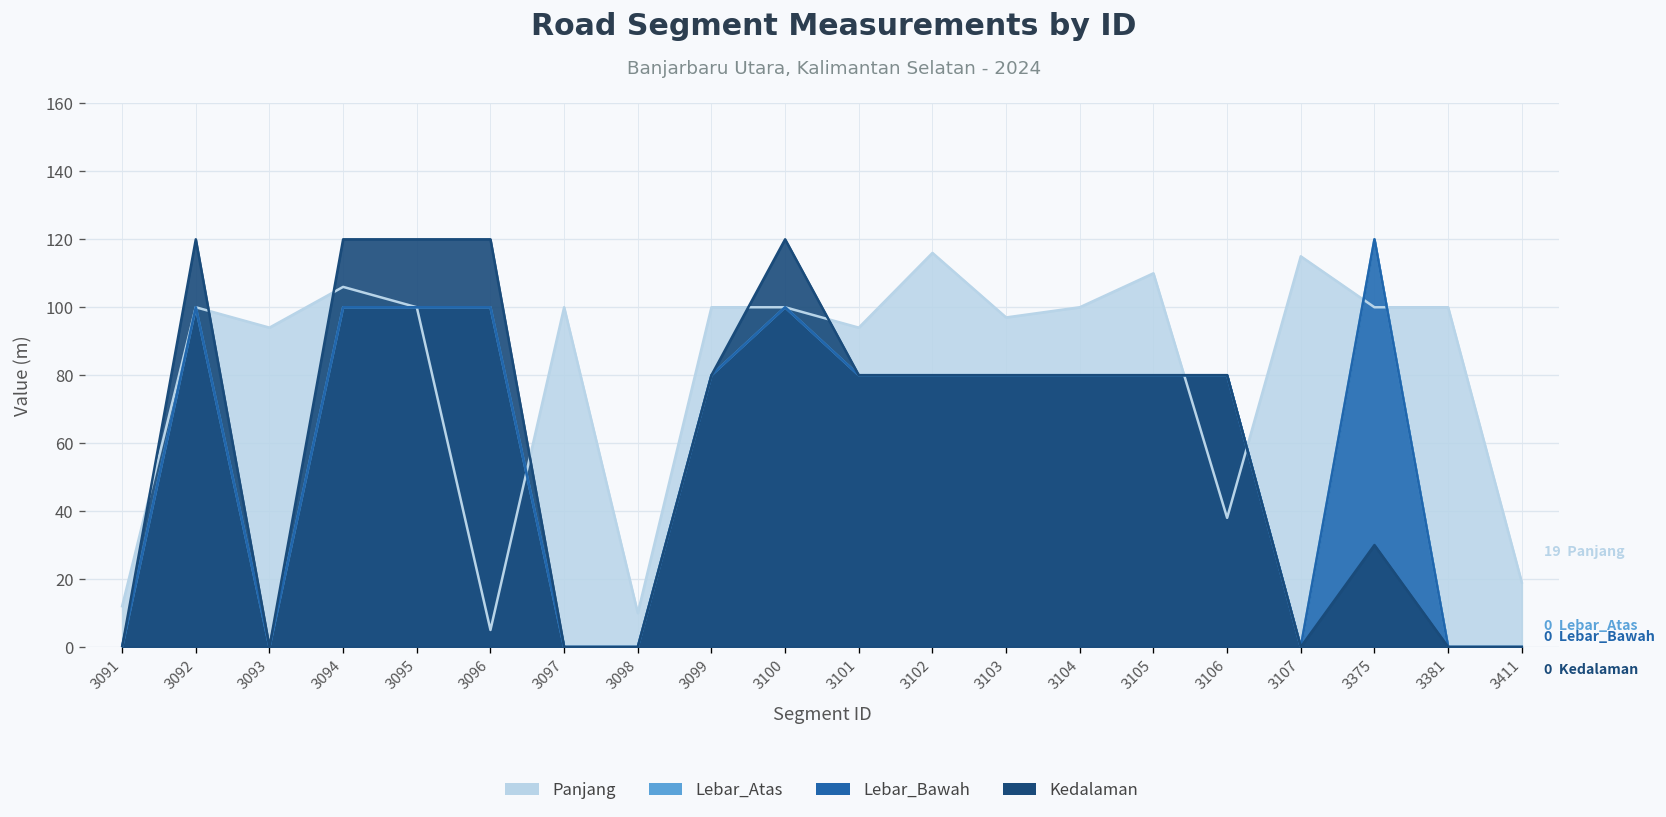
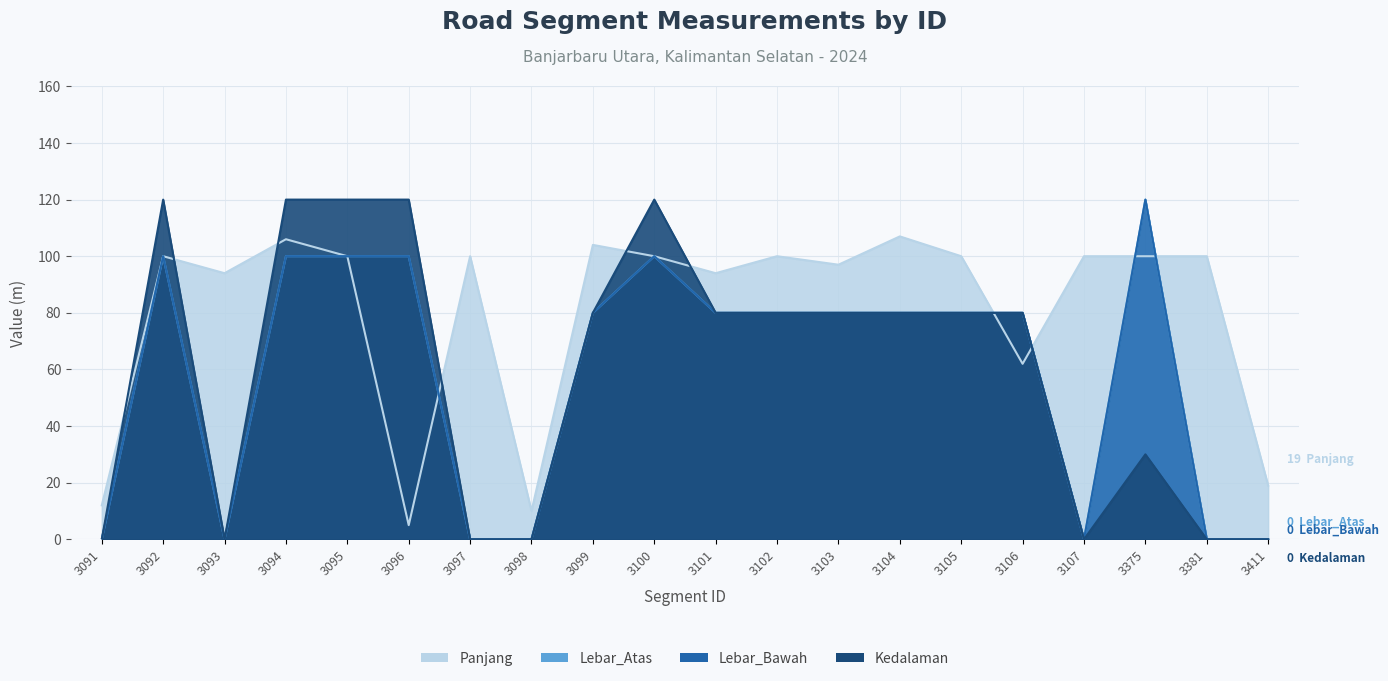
Panjang, 3099: 100 -> 104
Panjang, 3102: 116 -> 100
Panjang, 3104: 100 -> 107
Panjang, 3105: 110 -> 100
Panjang, 3106: 38 -> 62
Panjang, 3107: 115 -> 100
